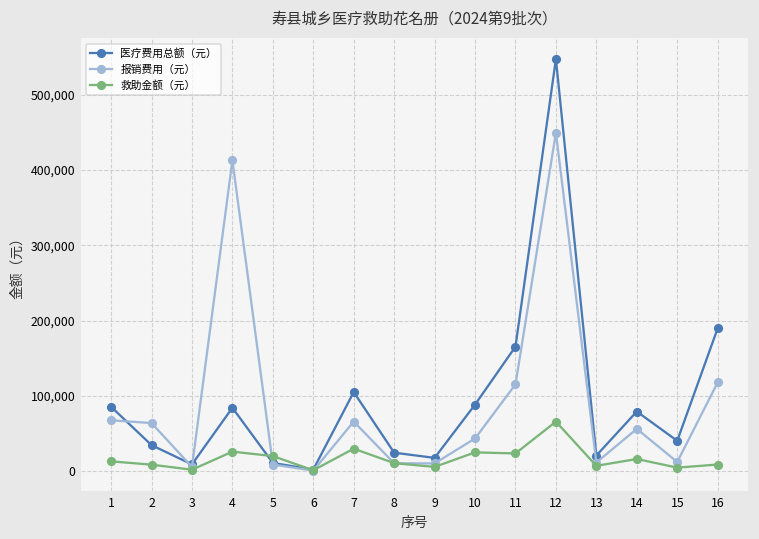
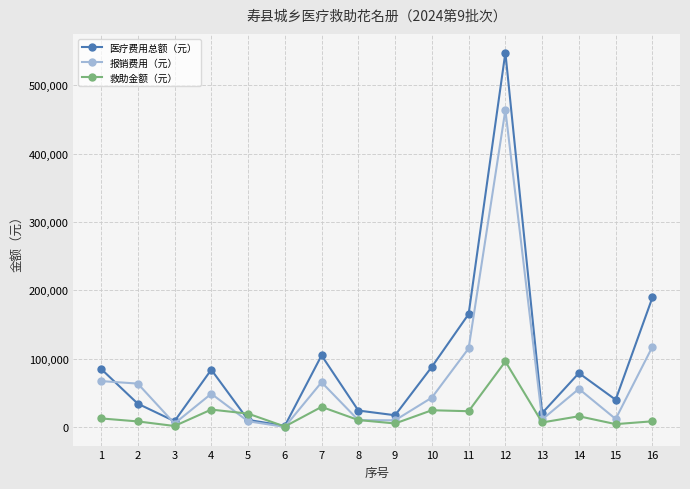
报销费用（元）, 4: 410,000 -> 50,000
报销费用（元）, 12: 450,000 -> 460,000
救助金额（元）, 12: 70,000 -> 100,000
